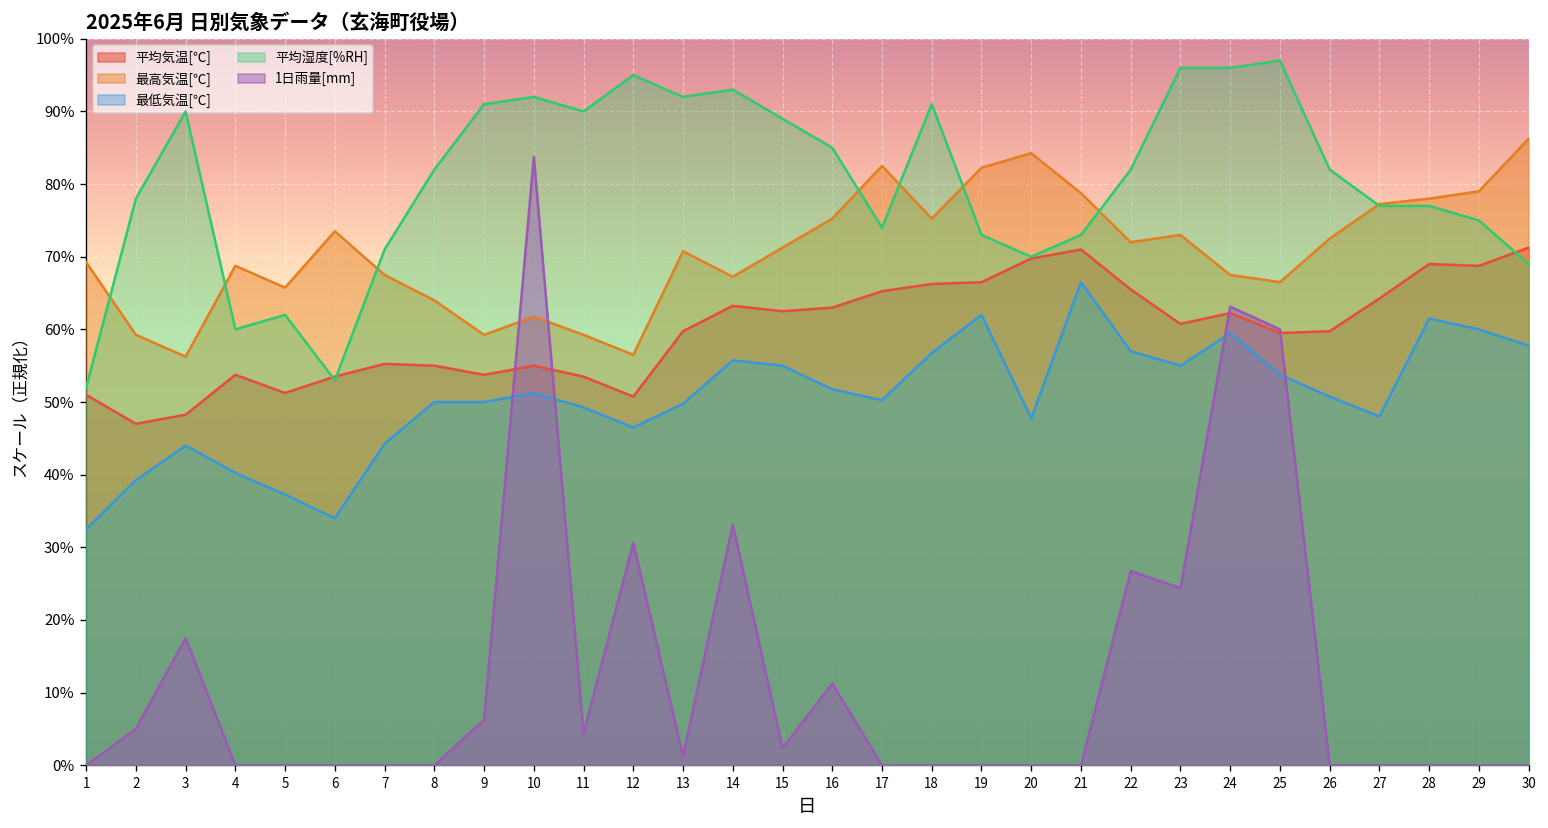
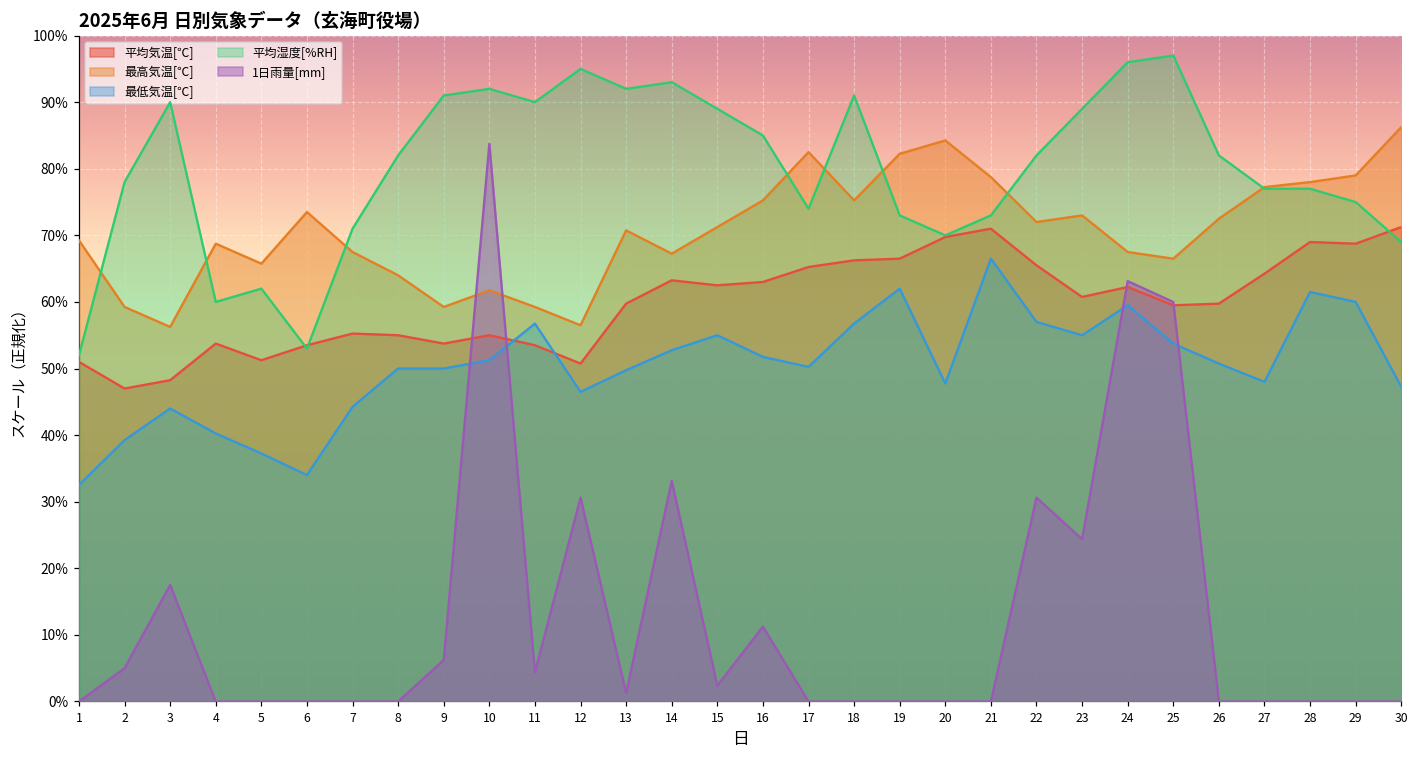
最低気温[℃], 11: 49% -> 57%
最低気温[℃], 14: 56% -> 53%
1日雨量[mm], 22: 27% -> 31%
平均湿度[%RH], 23: 96% -> 89%
最低気温[℃], 30: 58% -> 47%
